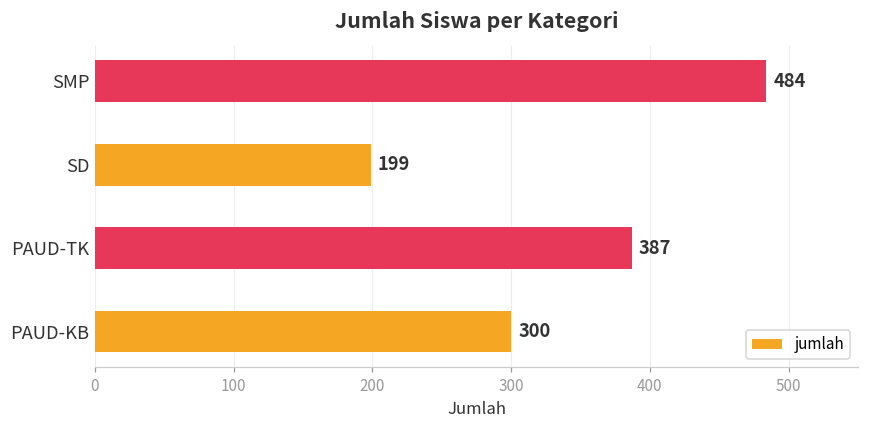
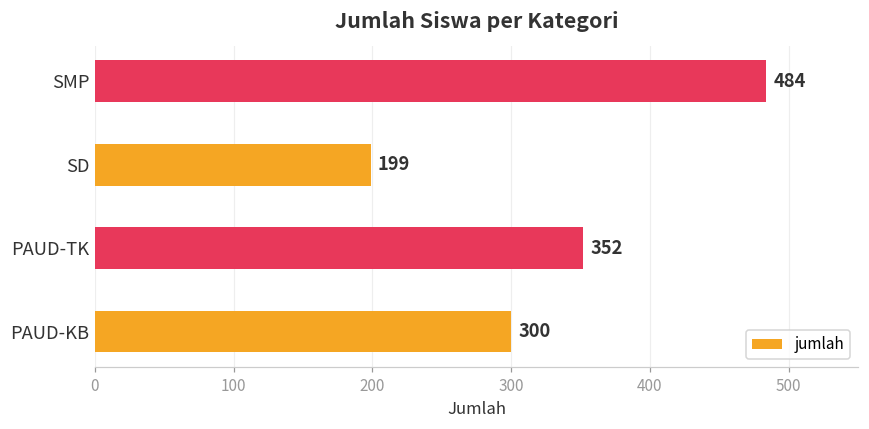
PAUD-TK: 387 -> 352
